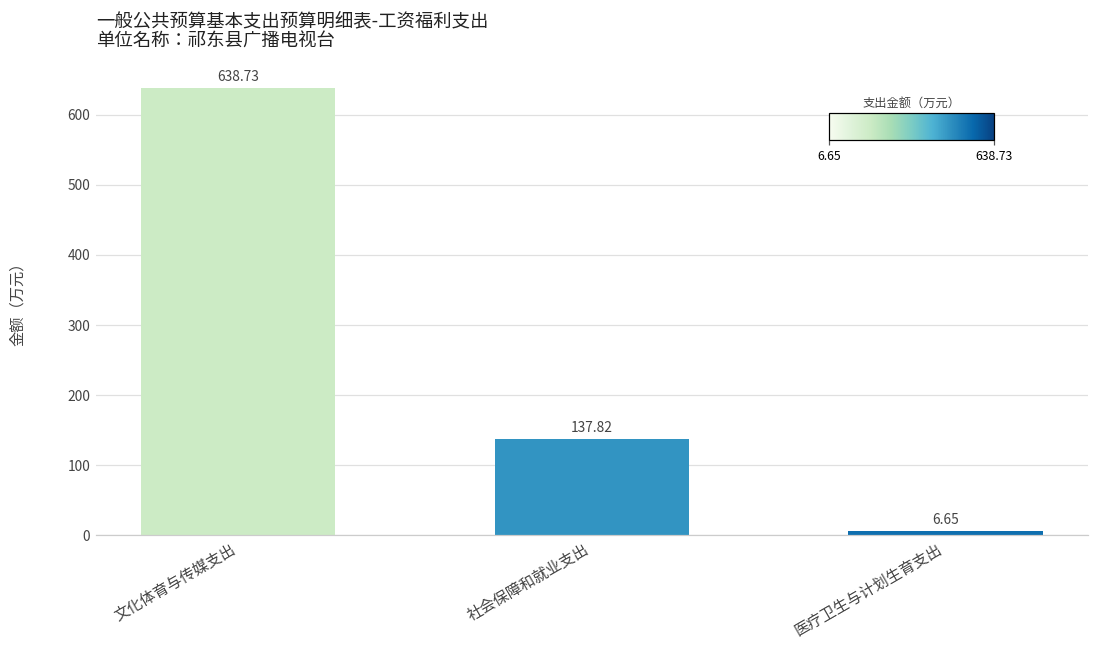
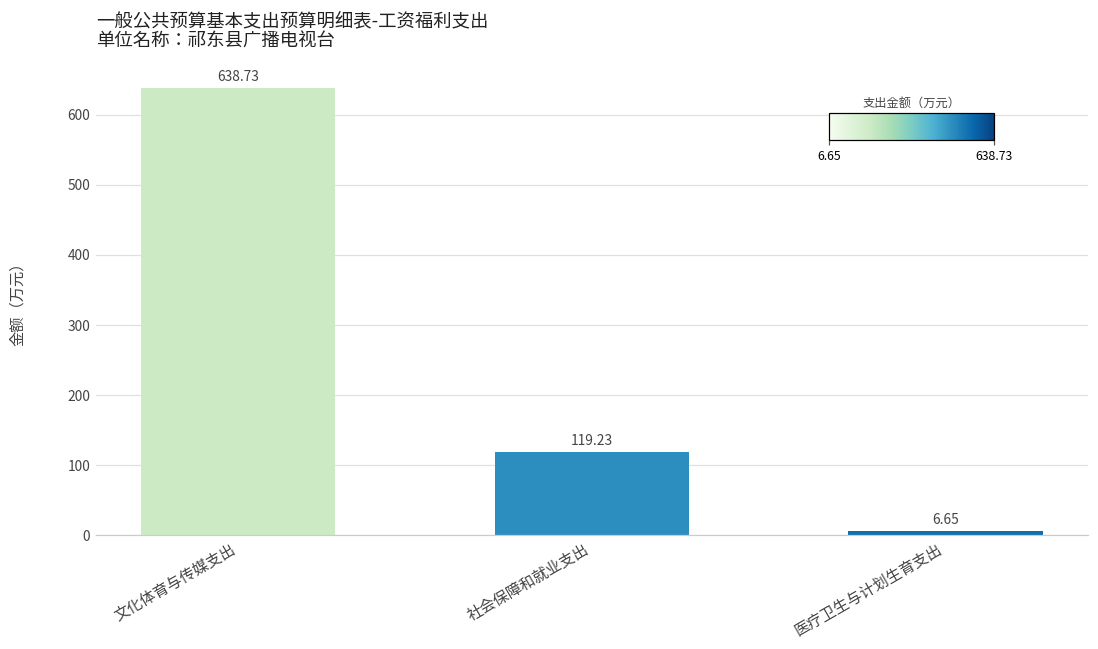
社会保障和就业支出: 137.82 -> 119.23
